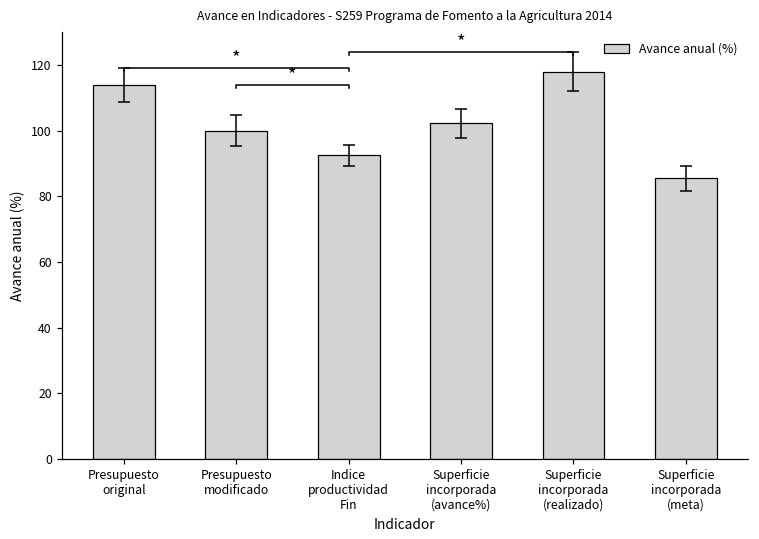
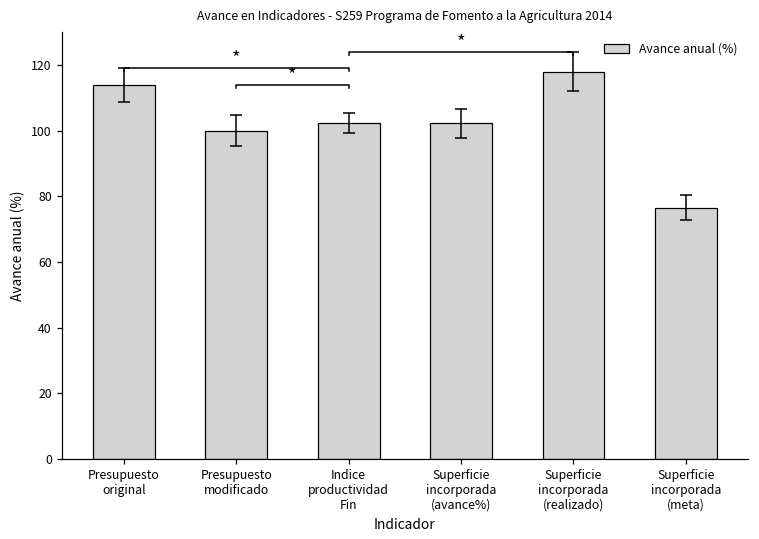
Avance anual (%), Indice productividad Fin: 92 -> 102
Avance anual (%), Superficie incorporada (meta): 85 -> 76
